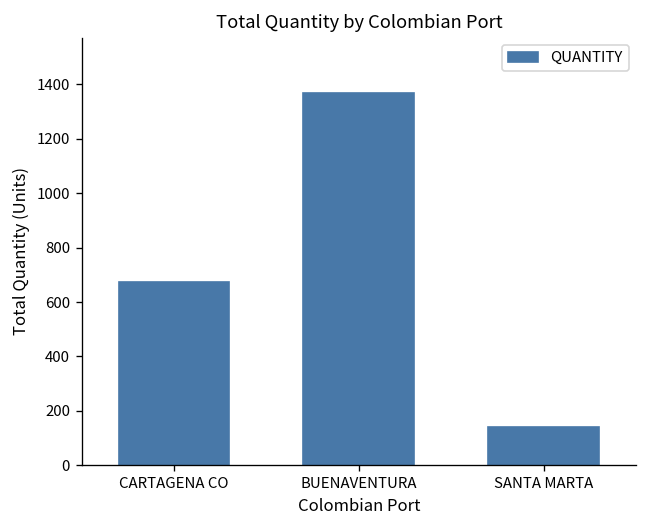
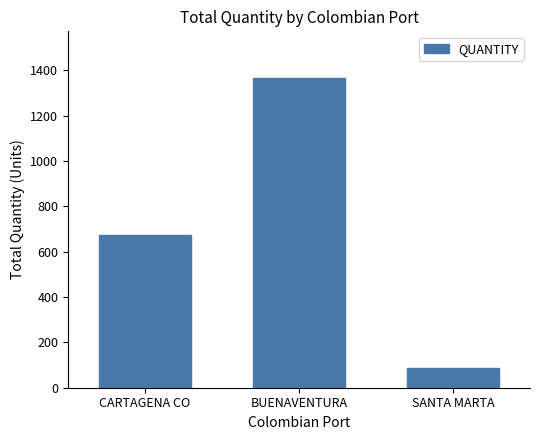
SANTA MARTA: 140 -> 90
